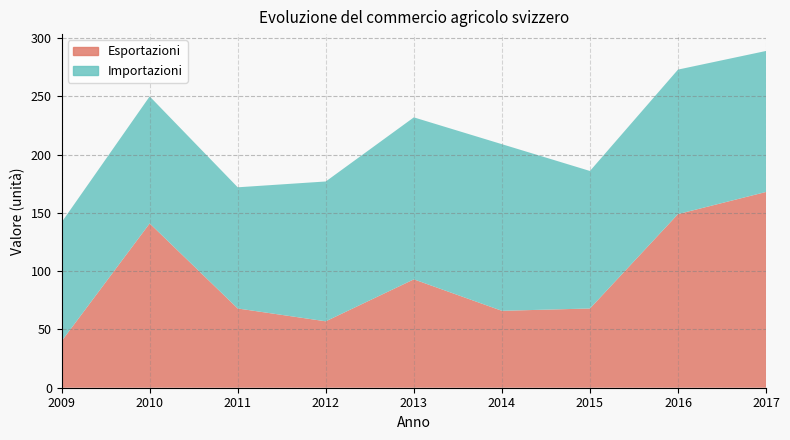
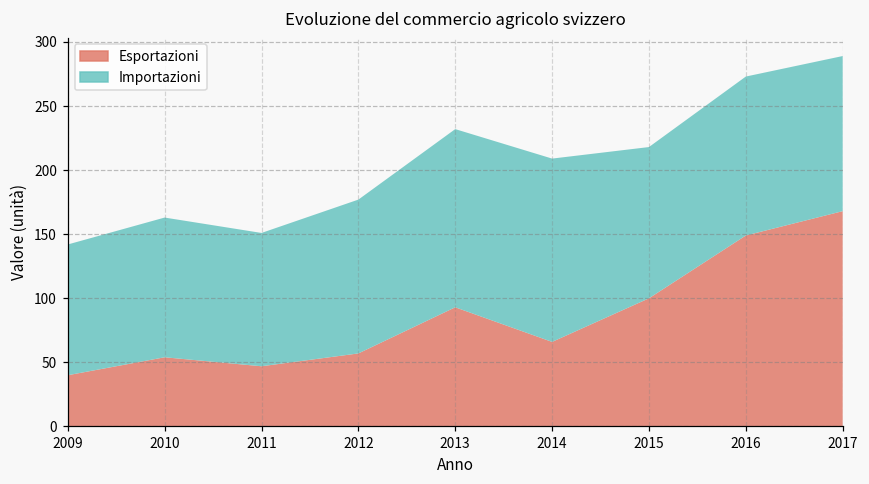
Esportazioni, 2010: 141 -> 54
Esportazioni, 2011: 68 -> 47
Esportazioni, 2015: 68 -> 100
